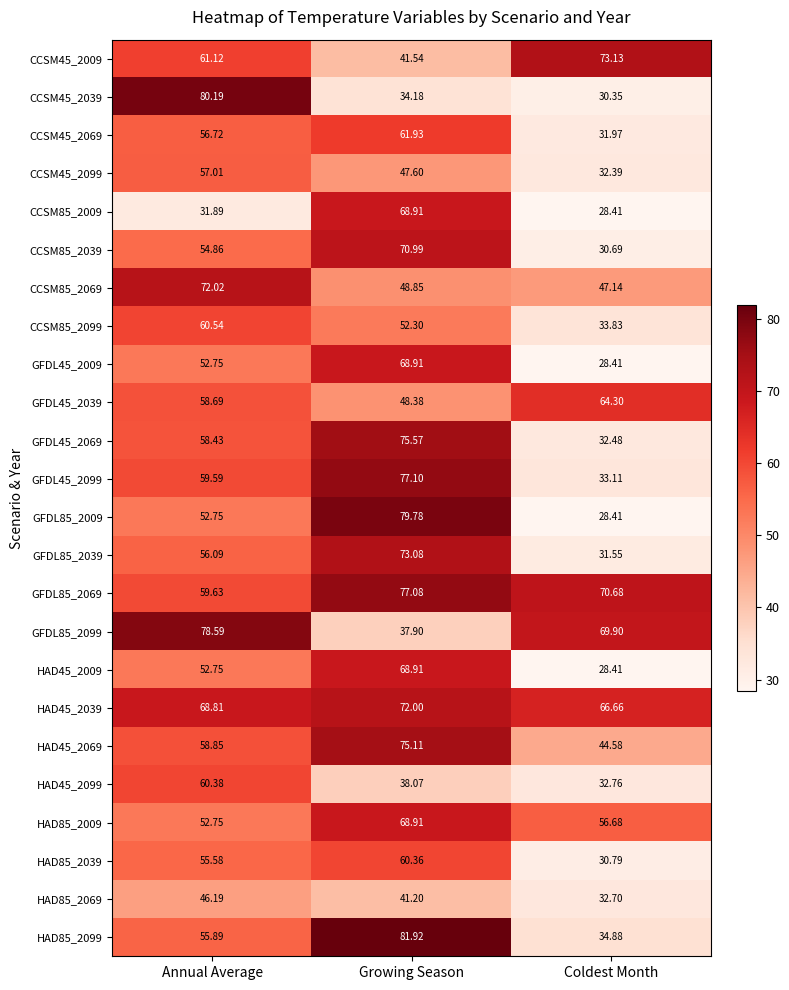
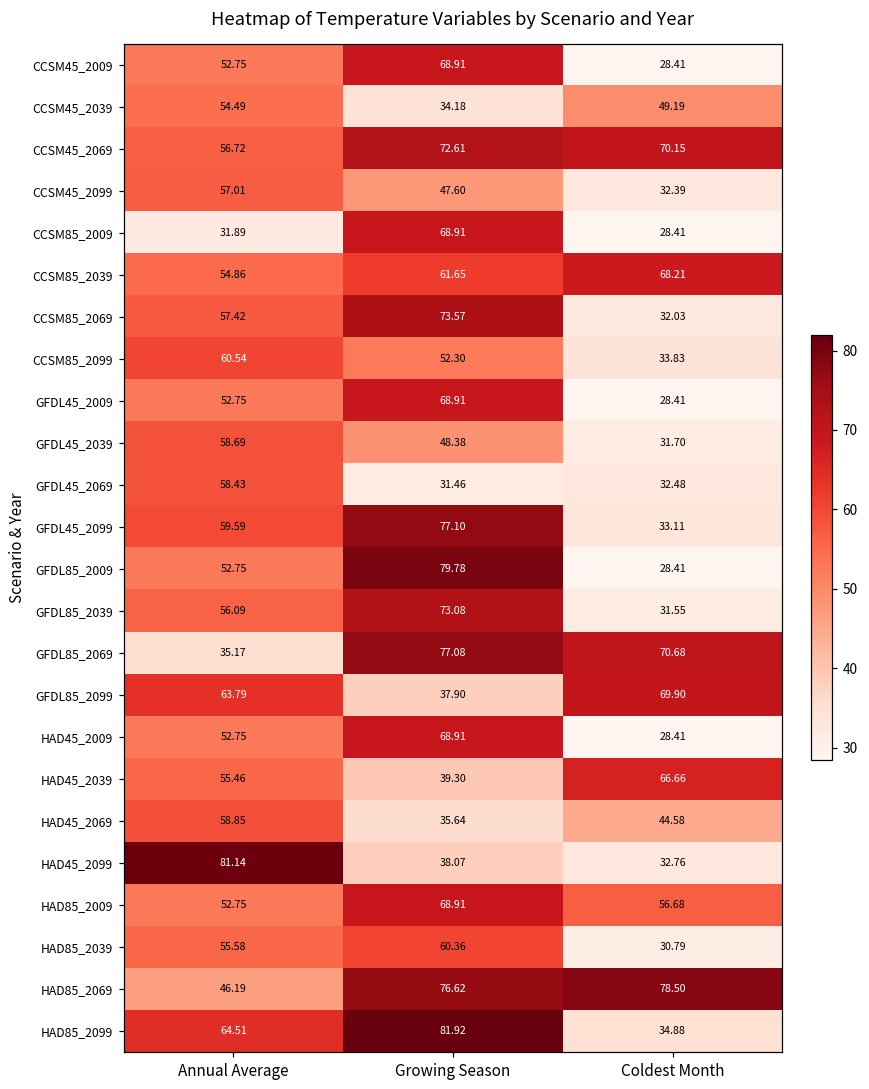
CCSM45_2009, Annual Average: 61.12 -> 52.75
CCSM45_2009, Growing Season: 41.54 -> 68.91
CCSM45_2009, Coldest Month: 73.13 -> 28.41
CCSM45_2039, Annual Average: 80.19 -> 54.49
CCSM45_2039, Coldest Month: 30.35 -> 49.19
CCSM45_2069, Growing Season: 61.93 -> 72.61
CCSM45_2069, Coldest Month: 31.97 -> 70.15
CCSM85_2039, Growing Season: 70.99 -> 61.65
CCSM85_2039, Coldest Month: 30.69 -> 68.21
CCSM85_2069, Annual Average: 72.02 -> 57.42
CCSM85_2069, Growing Season: 48.85 -> 73.57
CCSM85_2069, Coldest Month: 47.14 -> 32.03
GFDL45_2039, Coldest Month: 64.30 -> 31.70
GFDL45_2069, Growing Season: 75.57 -> 31.46
GFDL85_2069, Annual Average: 59.63 -> 35.17
GFDL85_2099, Annual Average: 78.59 -> 63.79
HAD45_2039, Annual Average: 68.81 -> 55.46
HAD45_2039, Growing Season: 72.00 -> 39.30
HAD45_2069, Growing Season: 75.11 -> 35.64
HAD45_2099, Annual Average: 60.38 -> 81.14
HAD85_2069, Growing Season: 41.20 -> 76.62
HAD85_2069, Coldest Month: 32.70 -> 78.50
HAD85_2099, Annual Average: 55.89 -> 64.51
